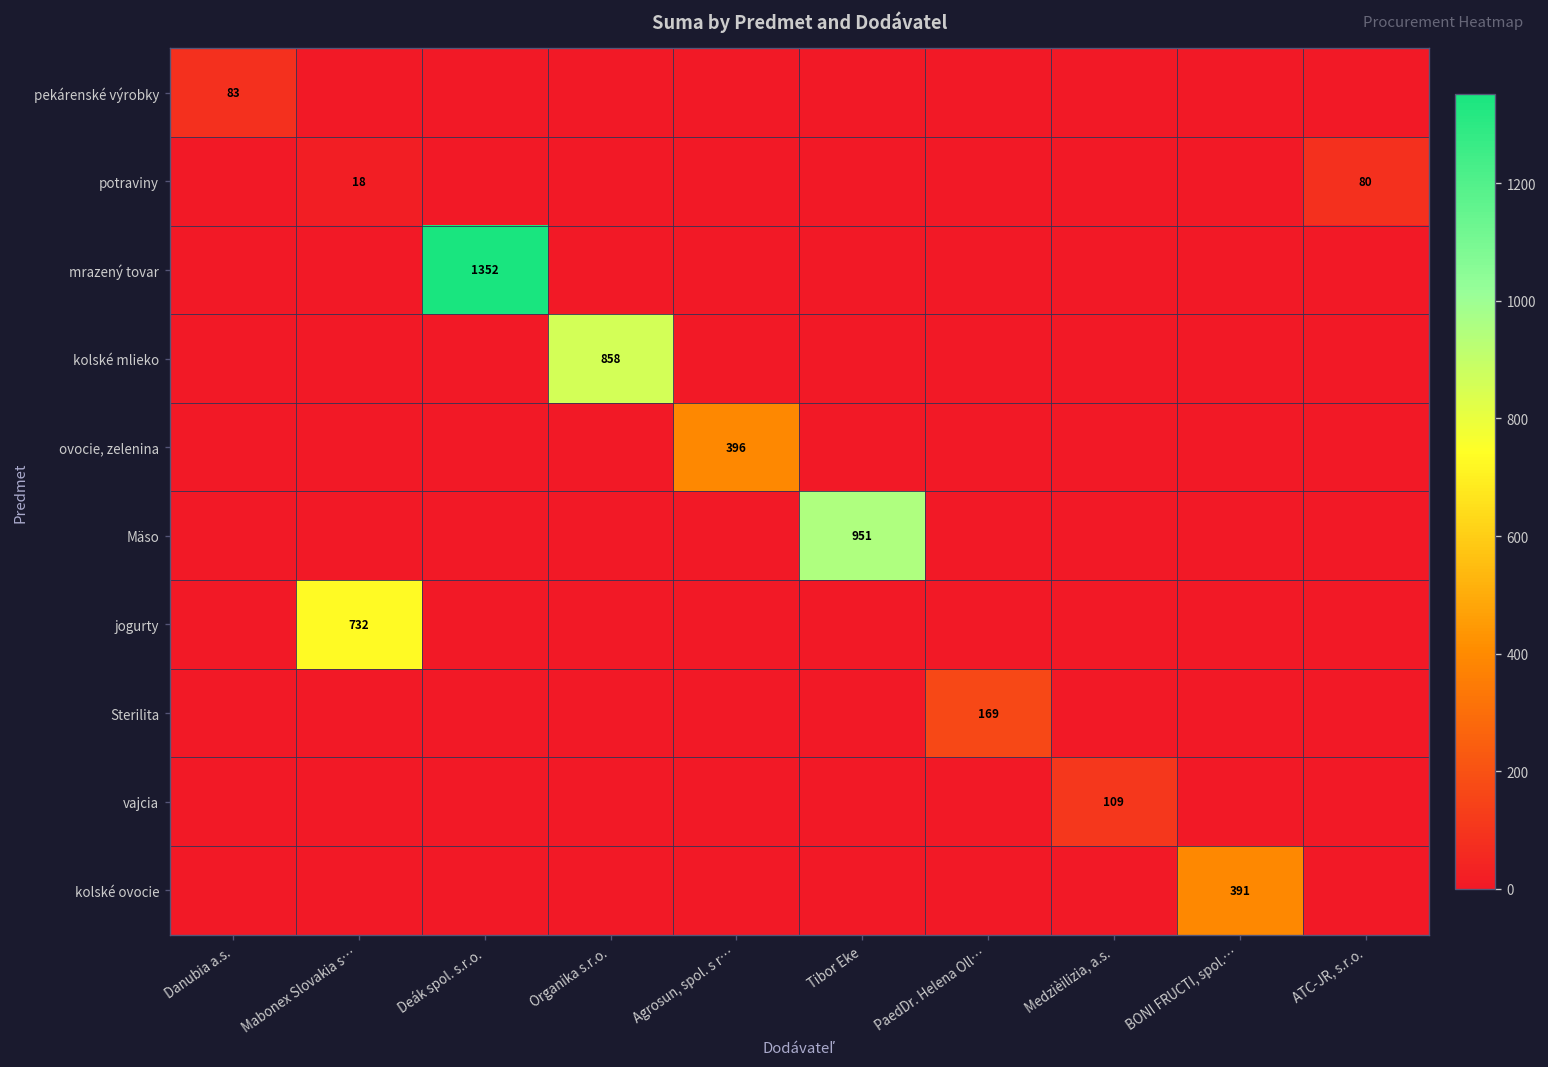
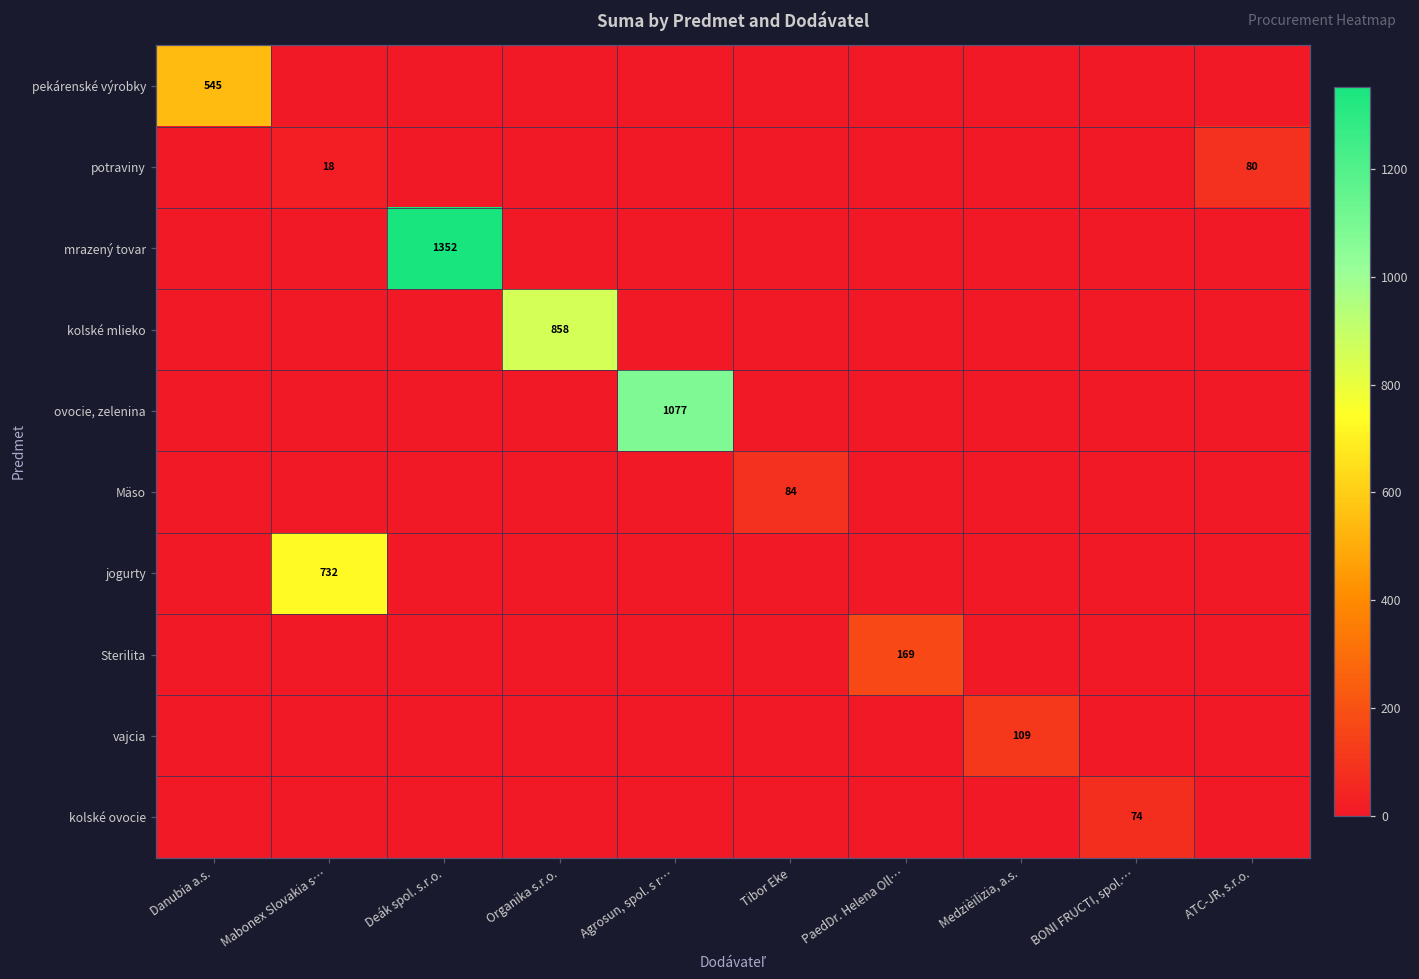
pekárenské výrobky, Danubia a.s.: 83 -> 545
ovocie, zelenina, Agrosun, spol. s r…: 396 -> 1077
Mäso, Tibor Eke: 951 -> 84
kolské ovocie, BONI FRUCTI, spol.…: 391 -> 74
